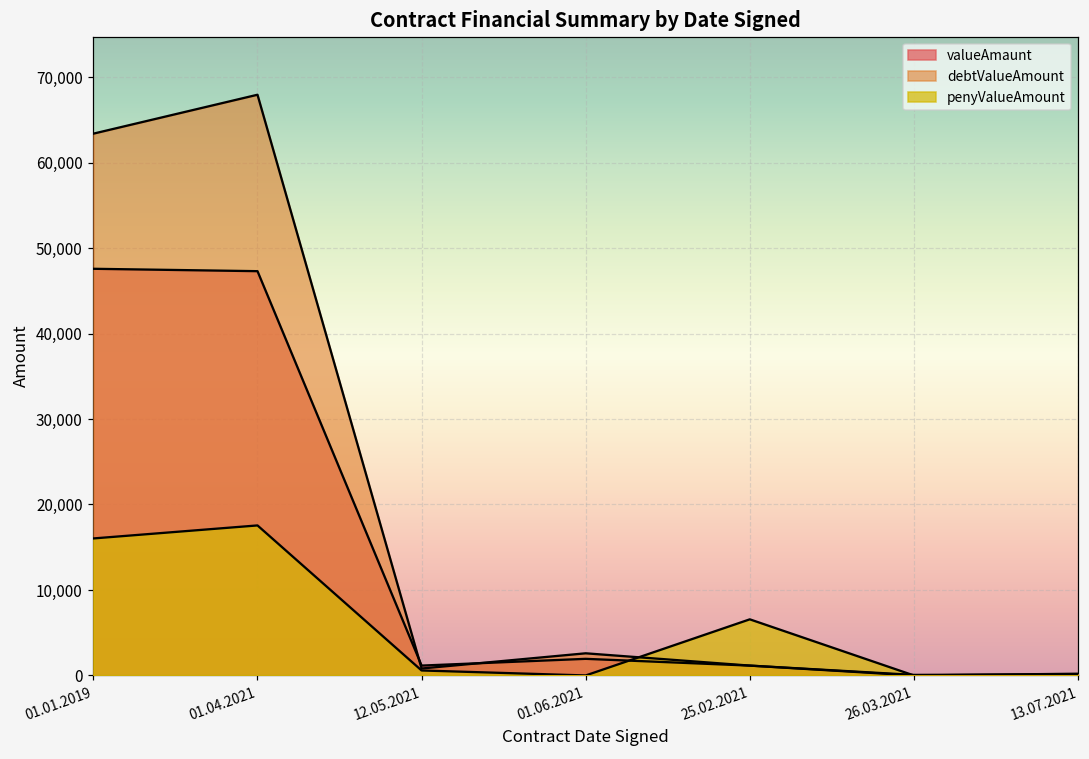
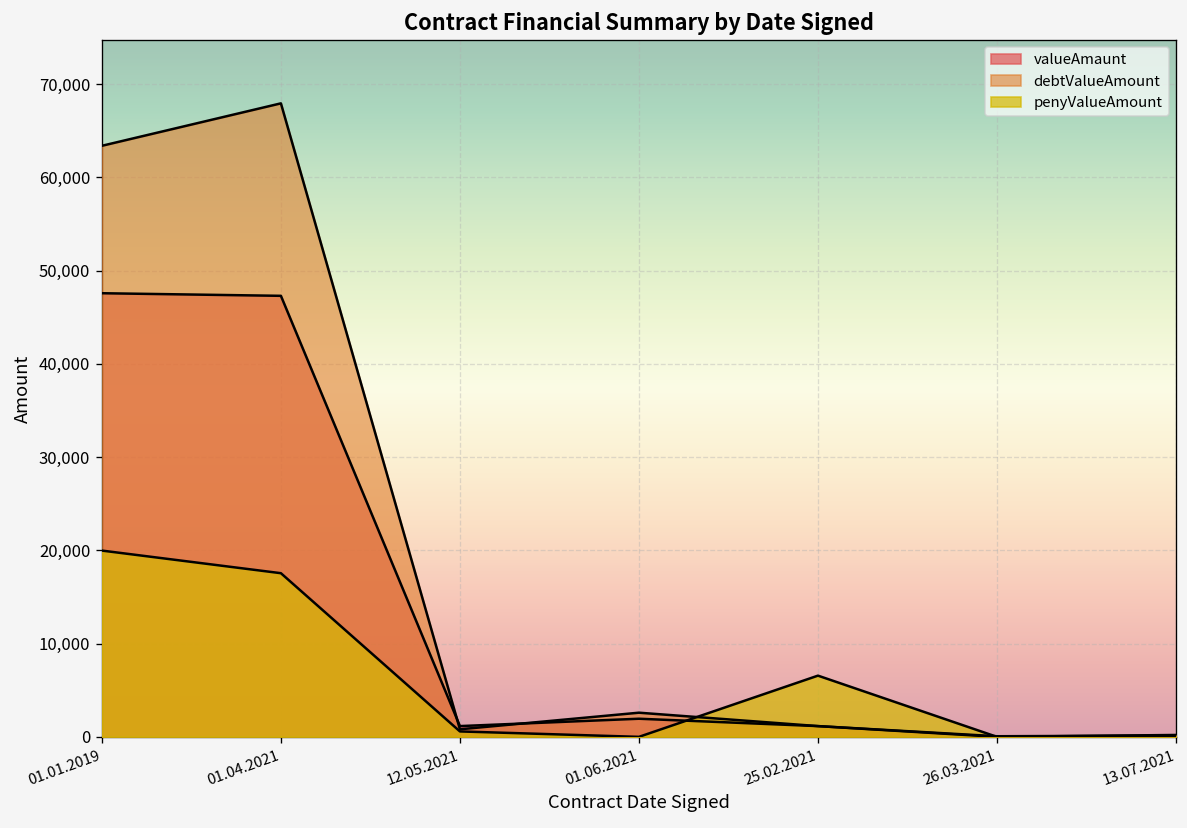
penyValueAmount, 01.01.2019: 16,000 -> 20,000
